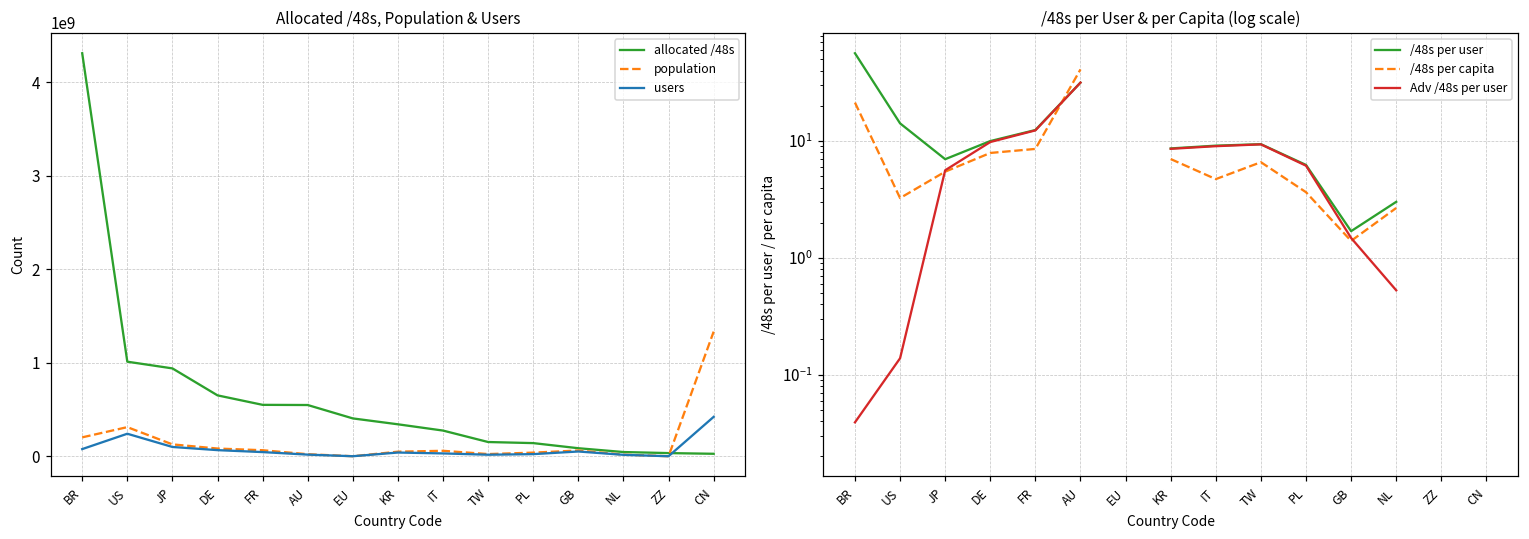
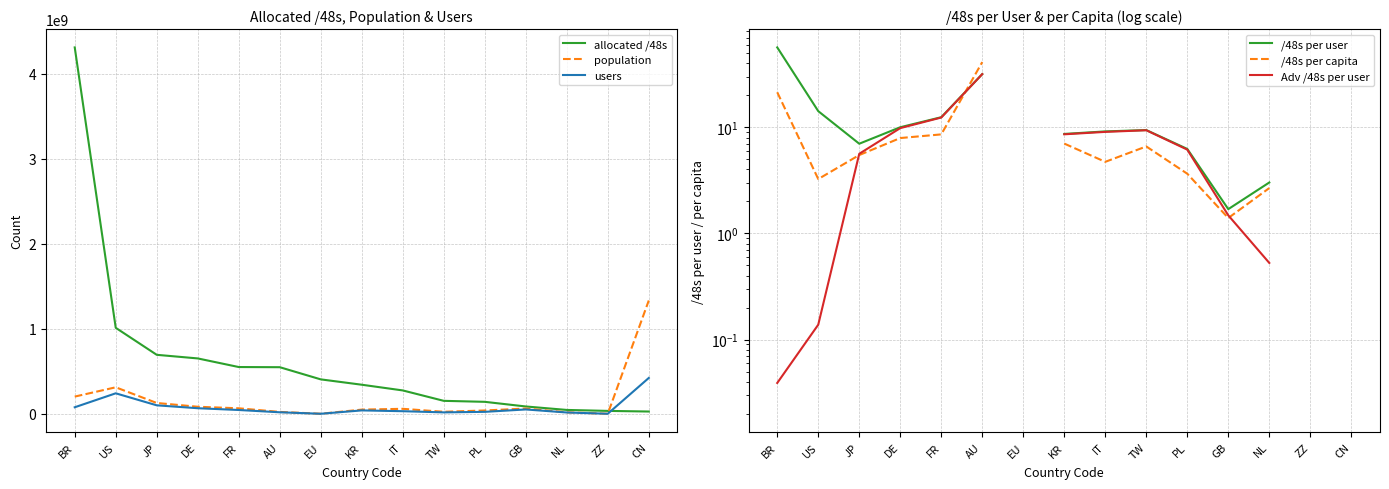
Allocated /48s, Population & Users, allocated /48s, JP: 900000000 -> 700000000
